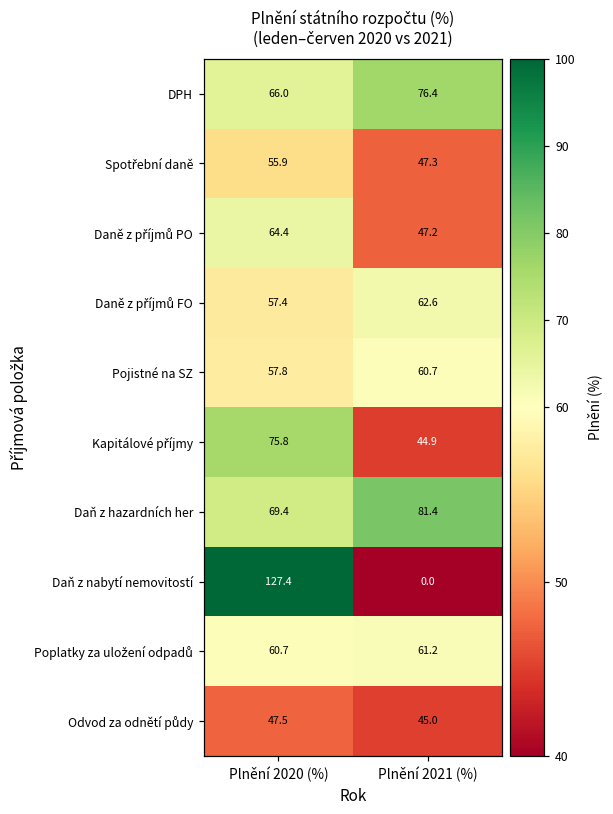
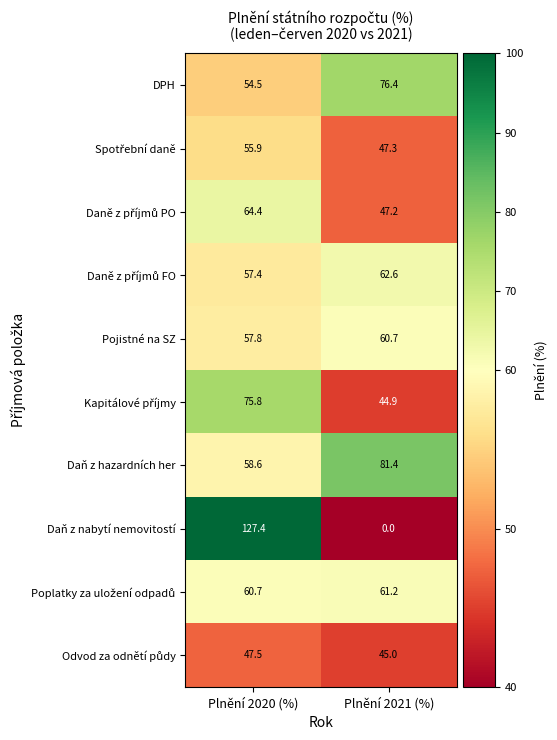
DPH, Plnění 2020 (%): 66.0 -> 54.5
Daň z hazardních her, Plnění 2020 (%): 69.4 -> 58.6
